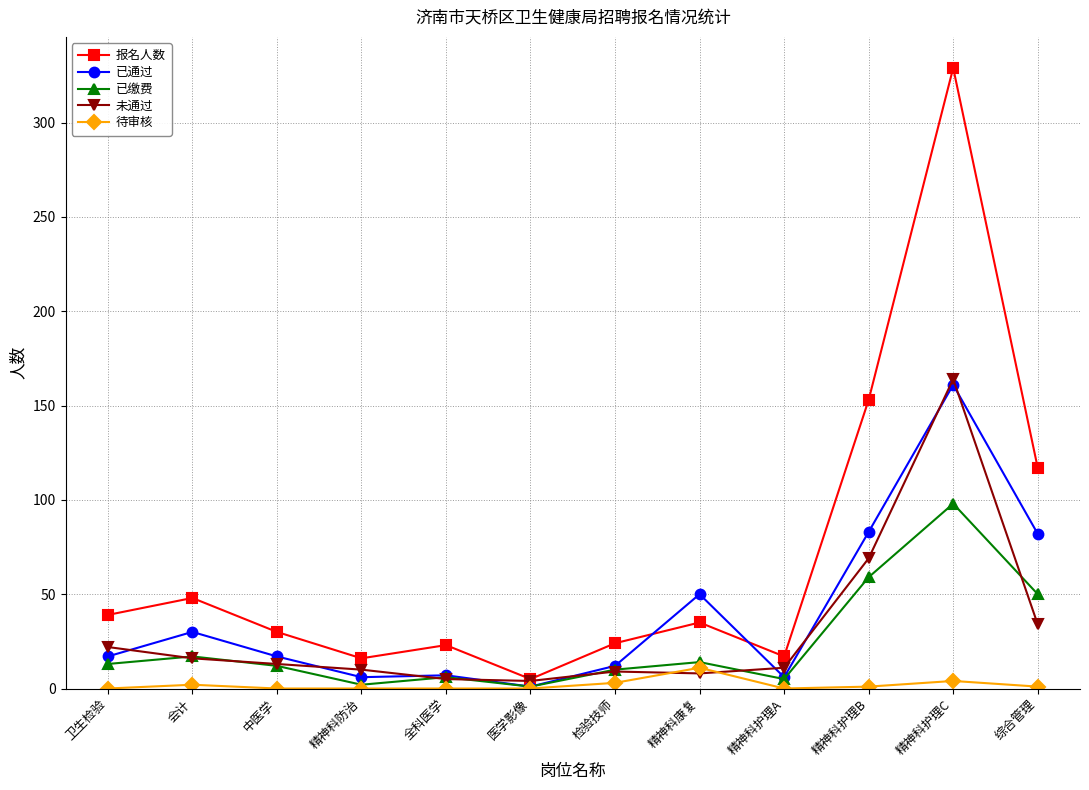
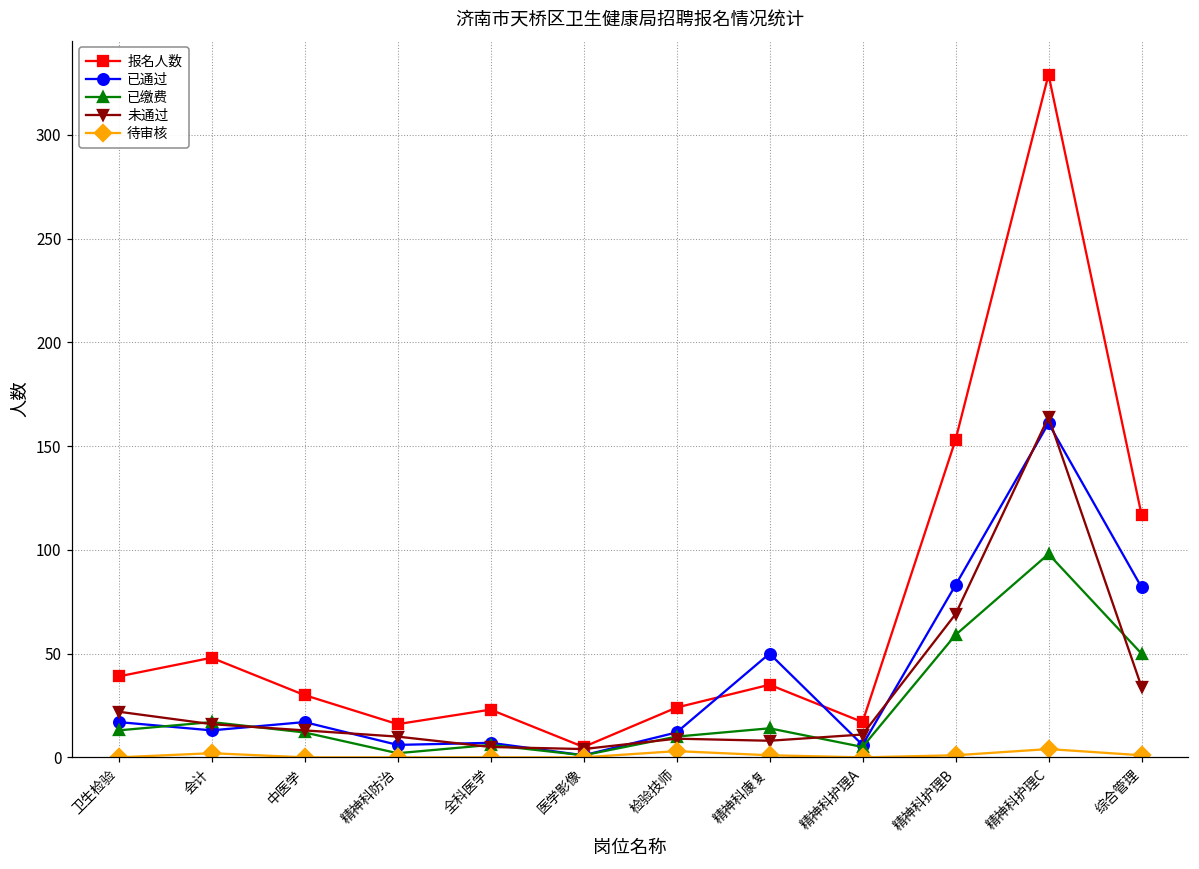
已通过, 会计: 30 -> 13
待审核, 精神科康复: 11 -> 1
